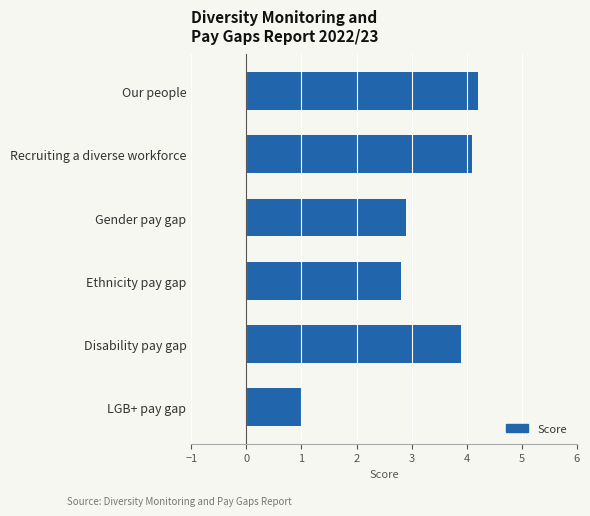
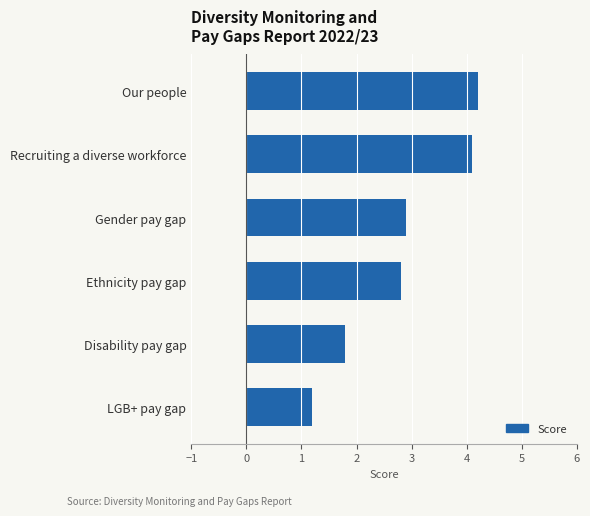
Disability pay gap: 3.9 -> 1.8
LGB+ pay gap: 1.0 -> 1.2
